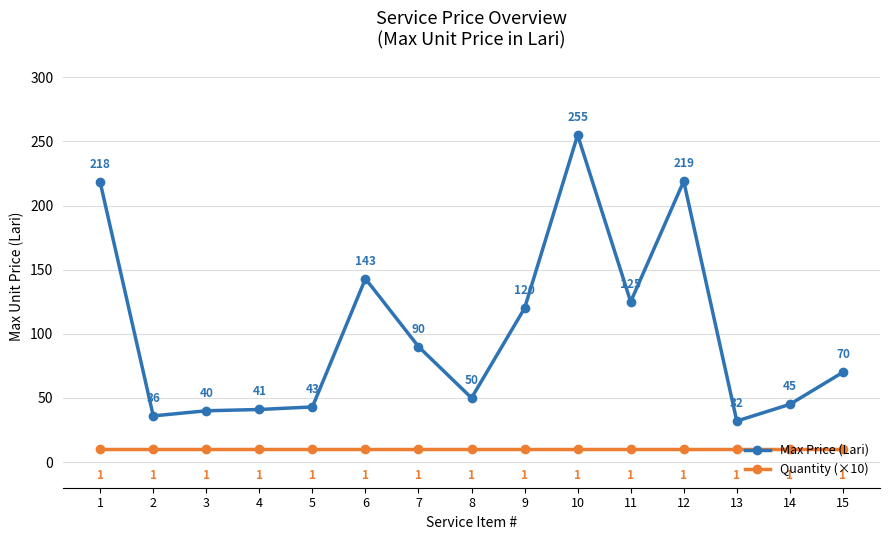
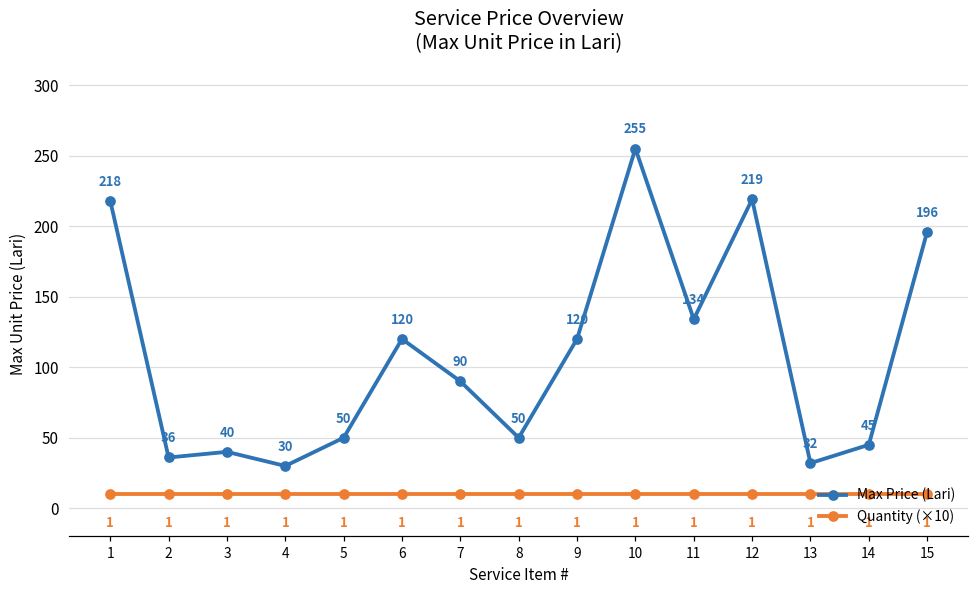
Max Price (Lari), 4: 41 -> 30
Max Price (Lari), 5: 43 -> 50
Max Price (Lari), 6: 143 -> 120
Max Price (Lari), 11: 125 -> 134
Max Price (Lari), 15: 70 -> 196
